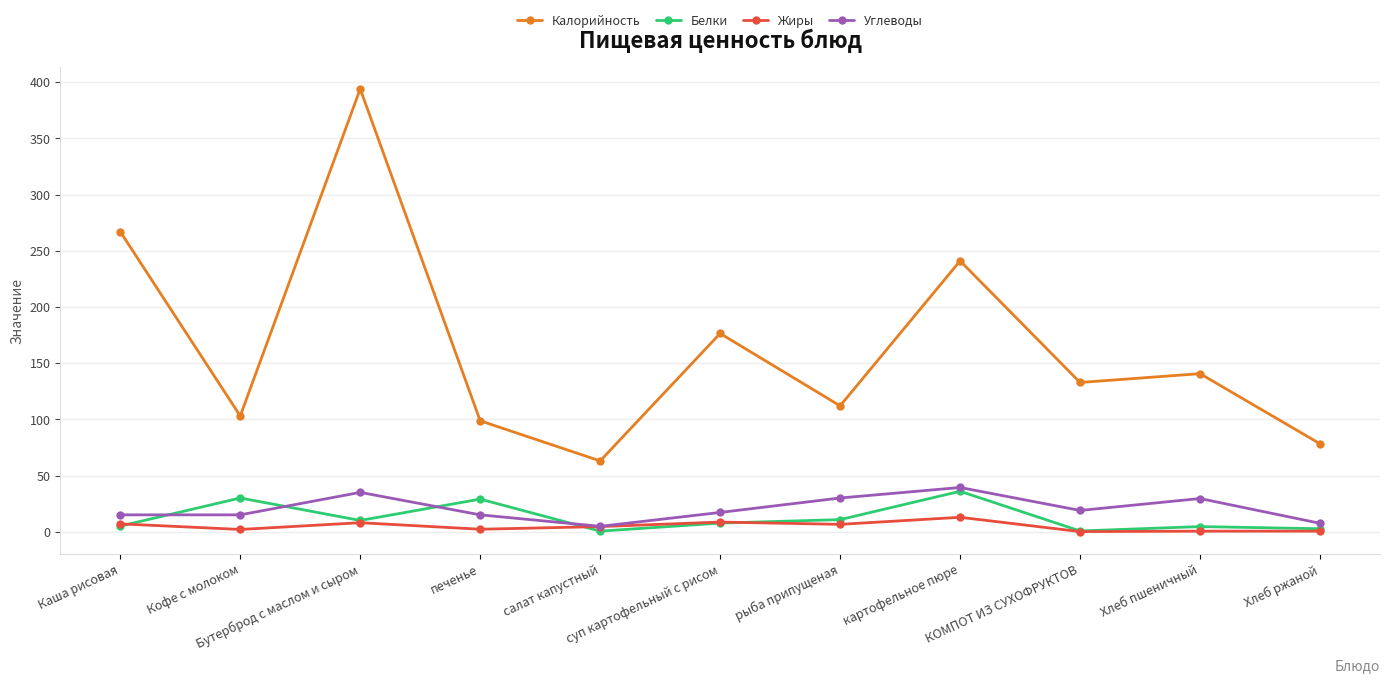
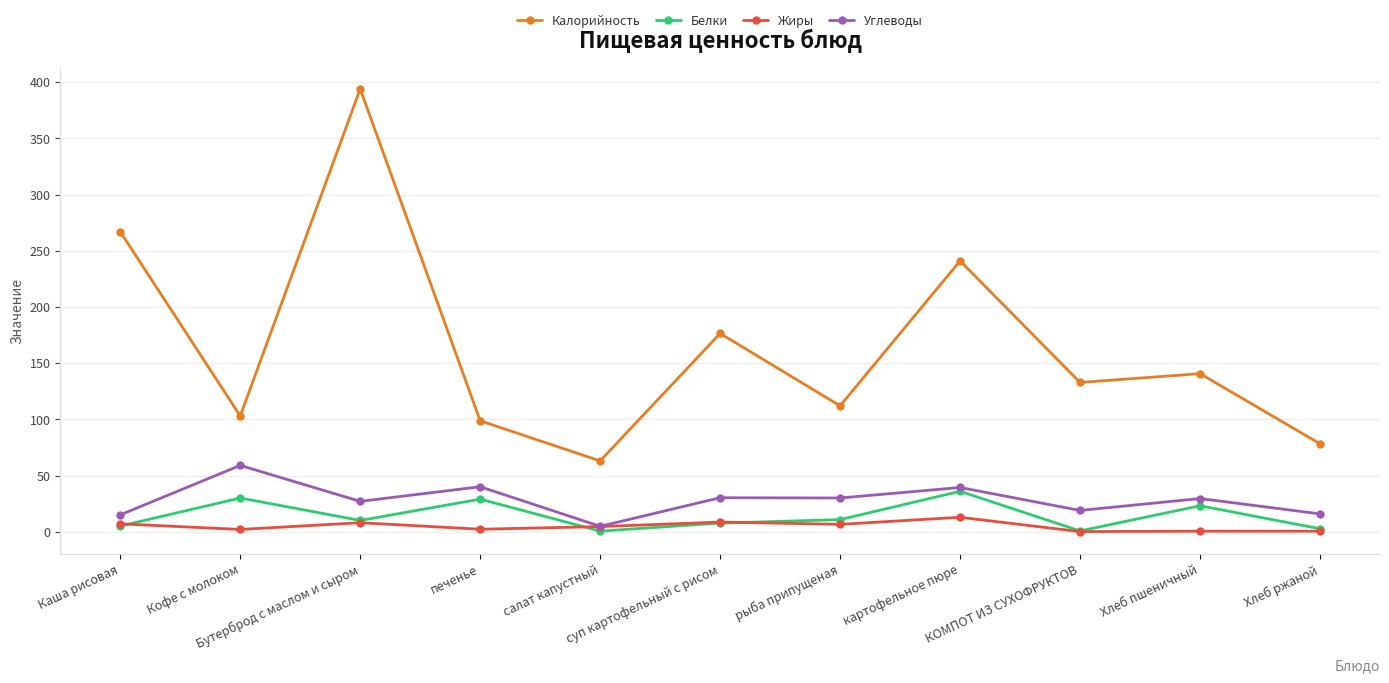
Углеводы, Кофе с молоком: 15 -> 59
Углеводы, Бутерброд с маслом и сыром: 35 -> 27
Углеводы, печенье: 15 -> 40
Углеводы, суп картофельный с рисом: 17 -> 30
Белки, Хлеб пшеничный: 5 -> 23
Углеводы, Хлеб ржаной: 7 -> 16
